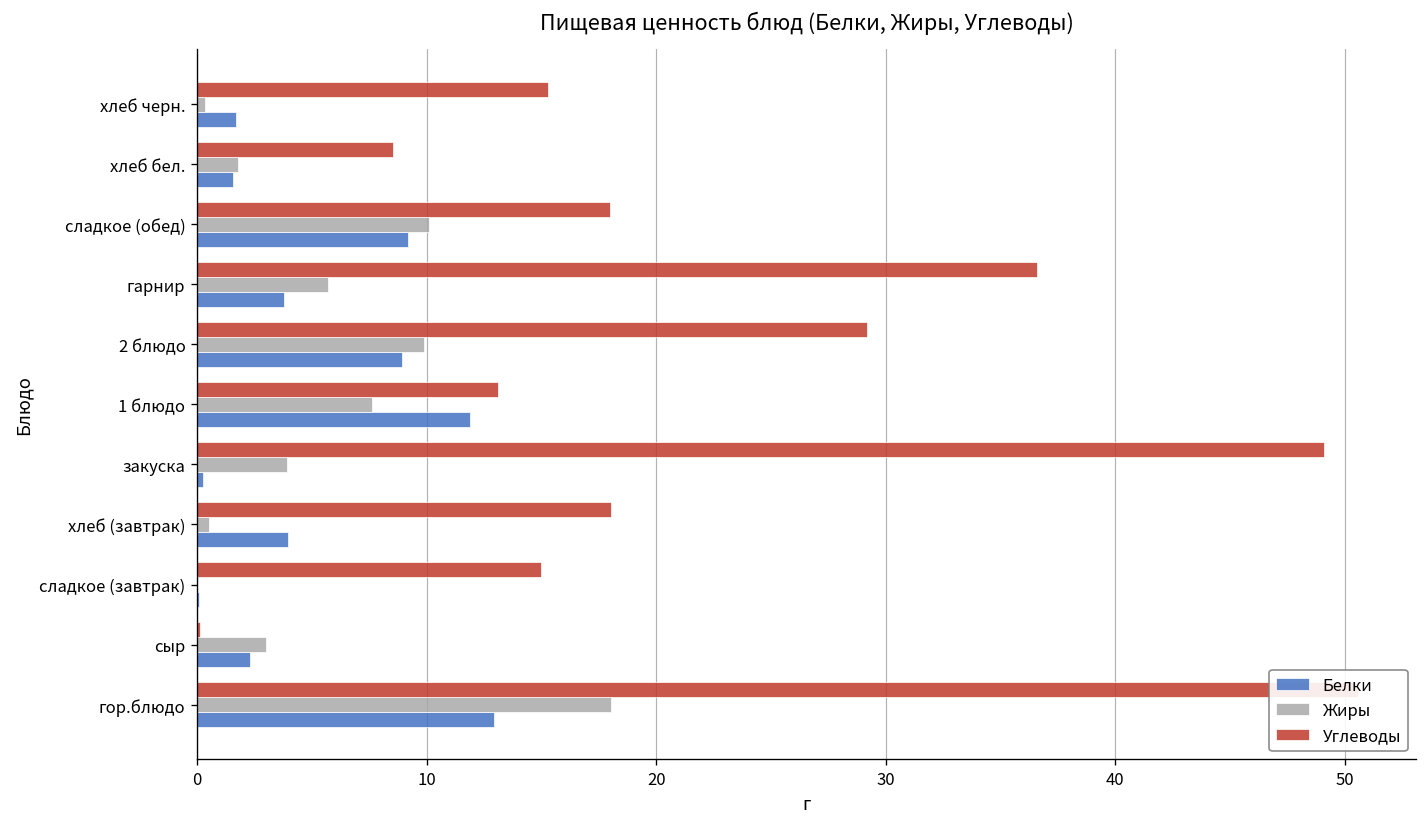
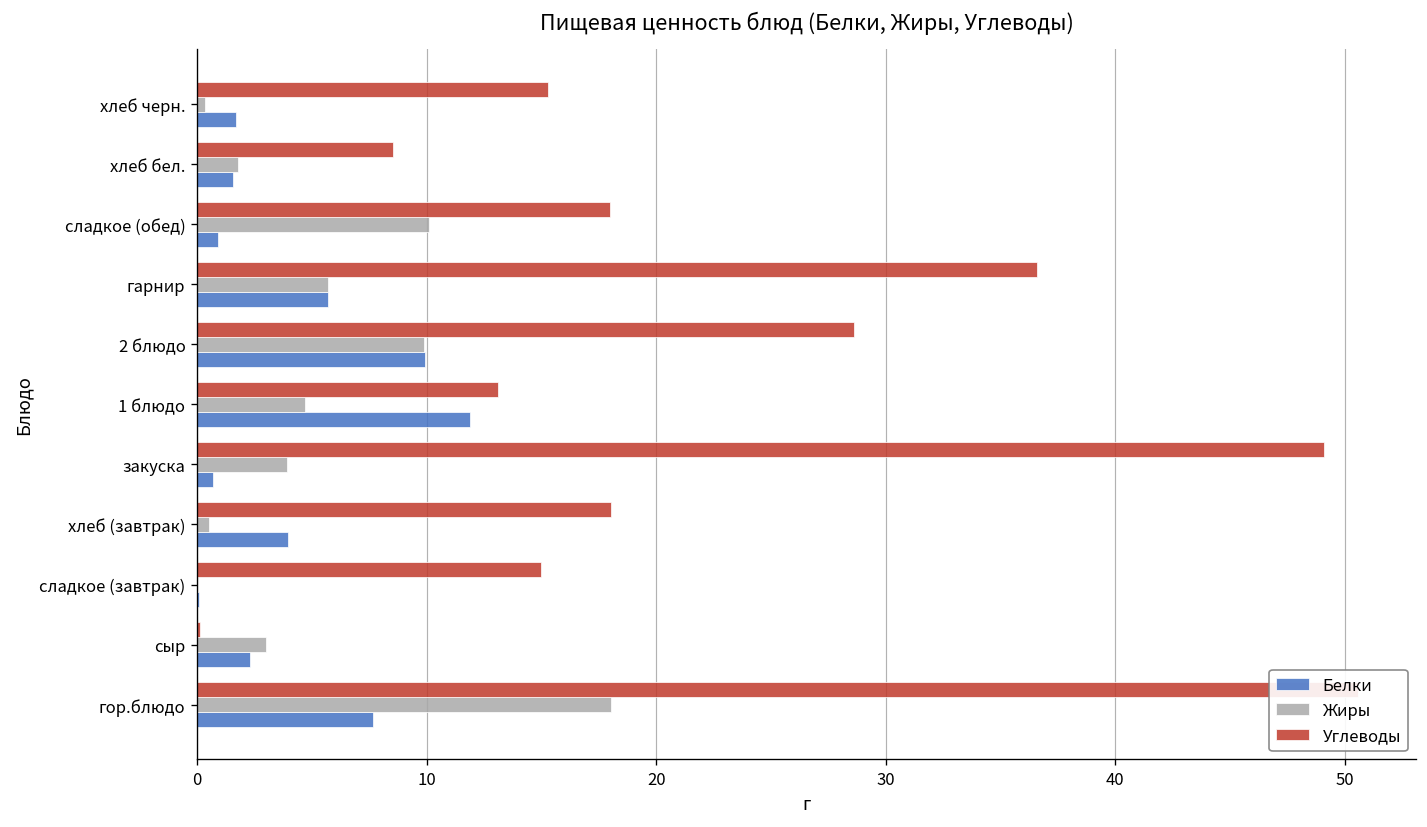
Белки, сладкое (обед): 9.2 -> 0.9
Белки, гарнир: 3.8 -> 5.7
Углеводы, 2 блюдо: 29.2 -> 28.6
Белки, 2 блюдо: 8.9 -> 9.9
Жиры, 1 блюдо: 7.6 -> 4.7
Белки, закуска: 0.2 -> 0.7
Белки, гор.блюдо: 12.9 -> 7.7
